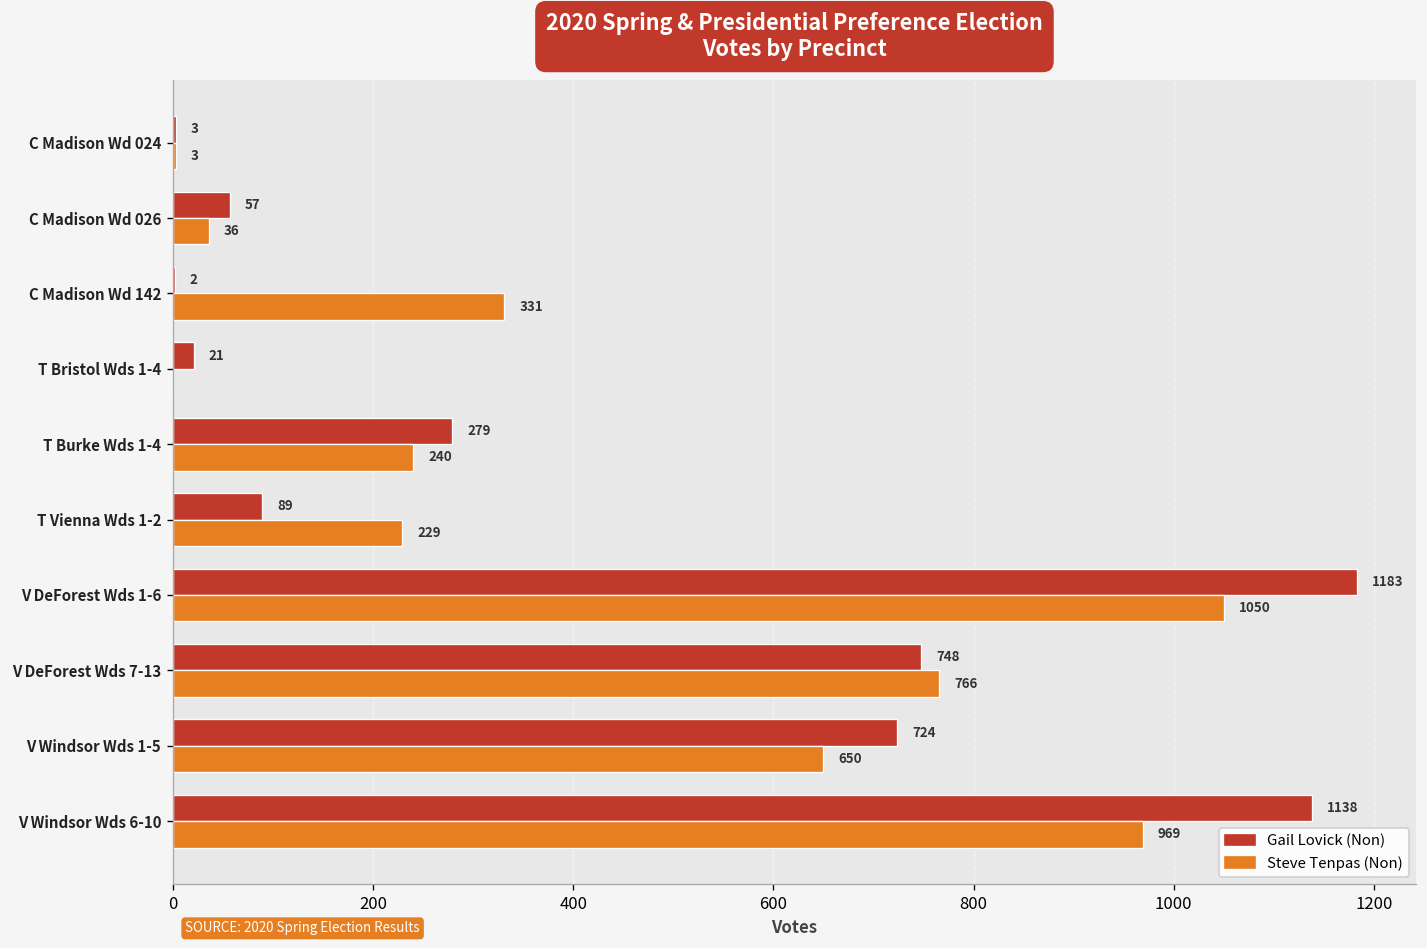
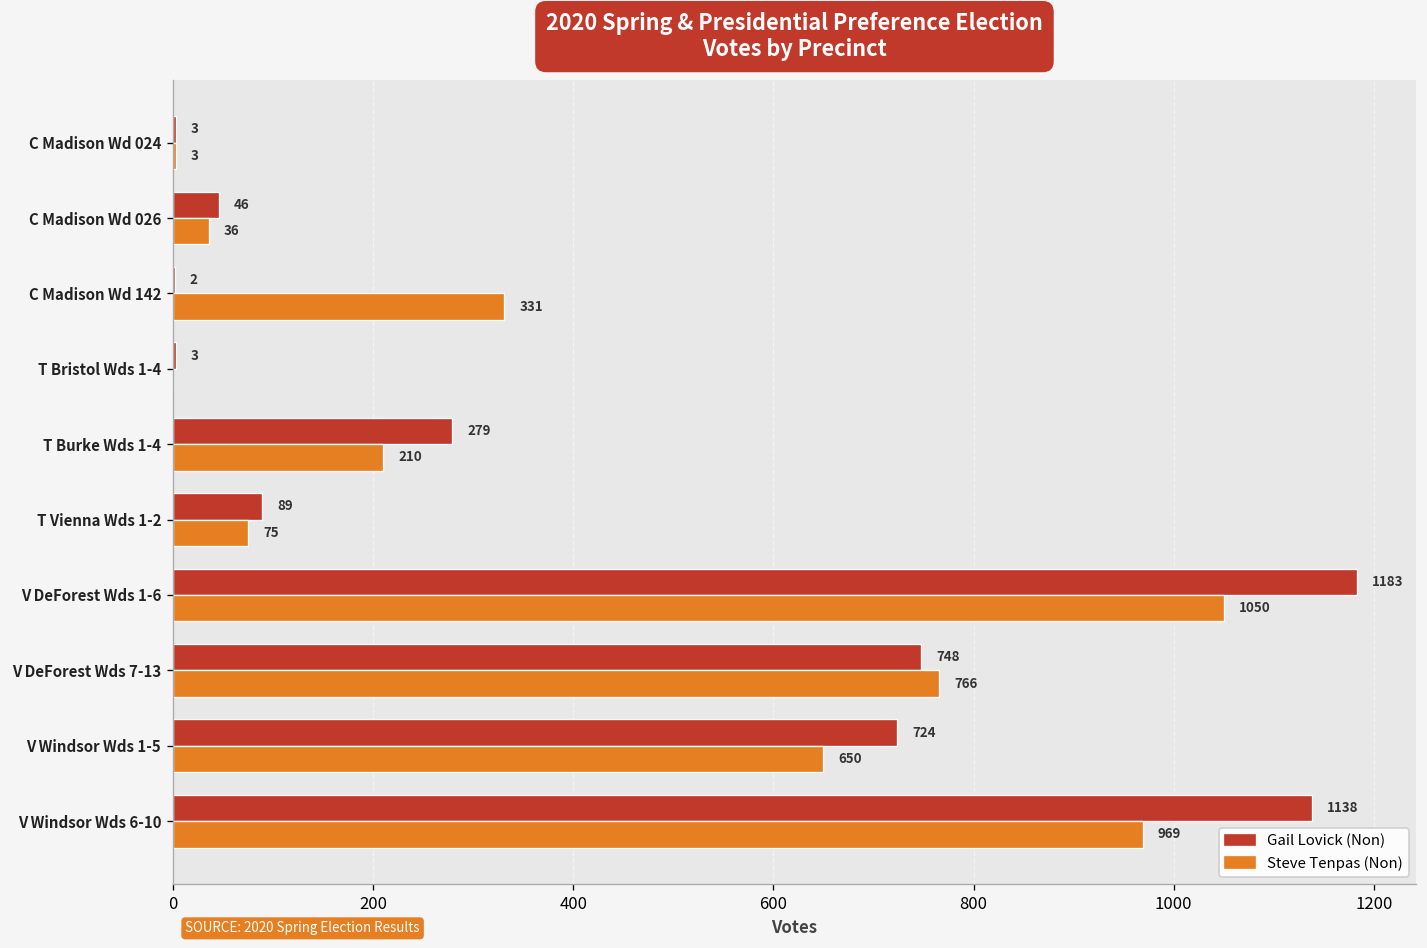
Gail Lovick (Non), C Madison Wd 026: 57 -> 46
Gail Lovick (Non), T Bristol Wds 1-4: 21 -> 3
Steve Tenpas (Non), T Burke Wds 1-4: 240 -> 210
Steve Tenpas (Non), T Vienna Wds 1-2: 229 -> 75
